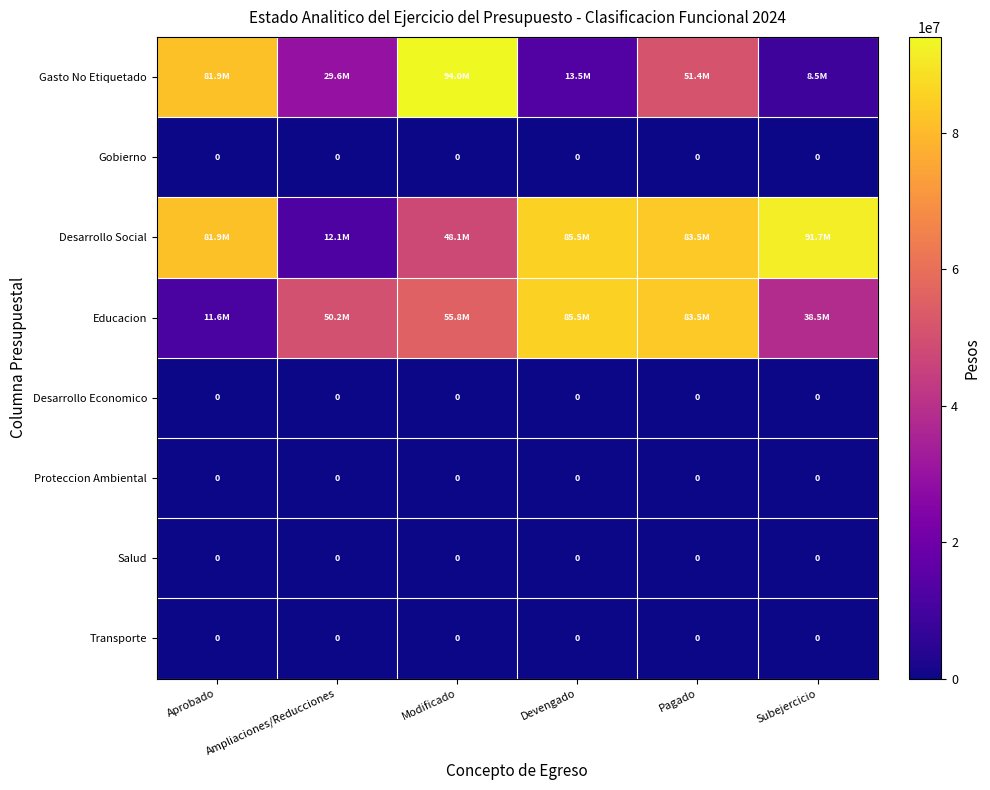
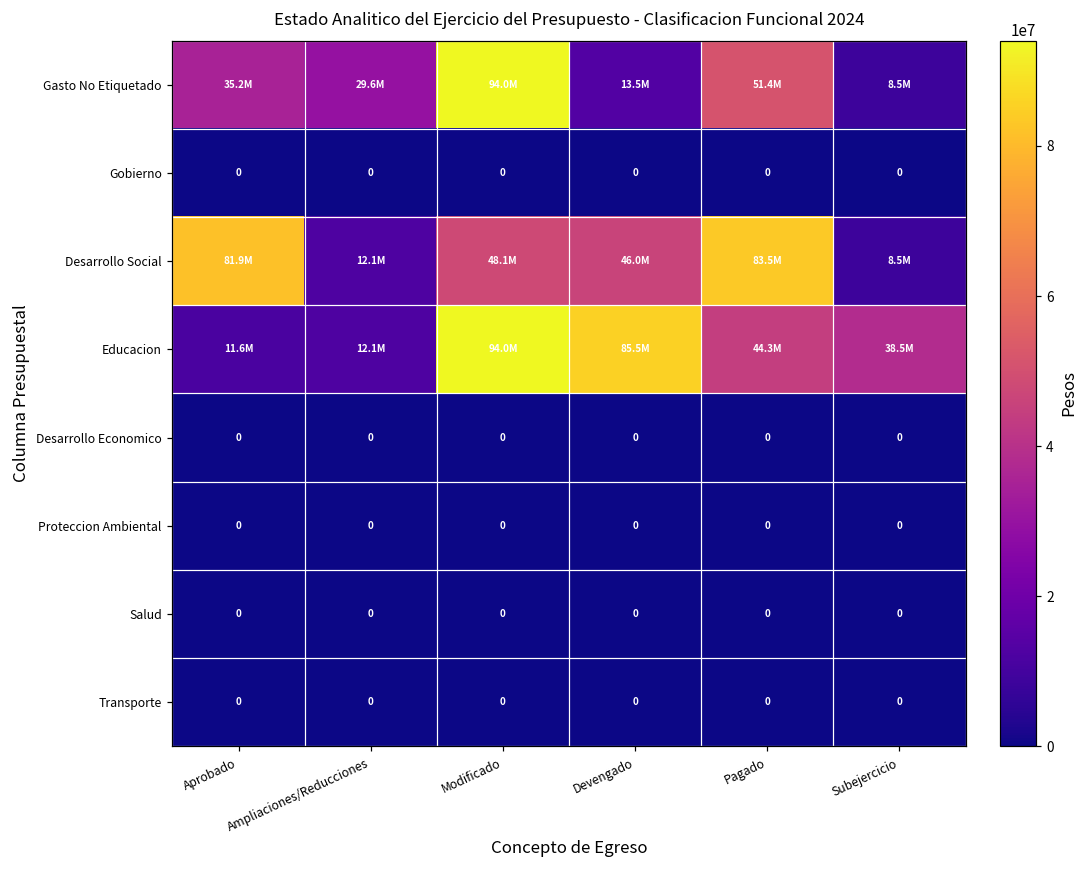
Gasto No Etiquetado, Aprobado: 81.9M -> 35.2M
Desarrollo Social, Devengado: 85.5M -> 46.0M
Desarrollo Social, Subejercicio: 91.7M -> 8.5M
Educacion, Ampliaciones/Reducciones: 50.2M -> 12.1M
Educacion, Modificado: 55.8M -> 94.0M
Educacion, Pagado: 83.5M -> 44.3M
